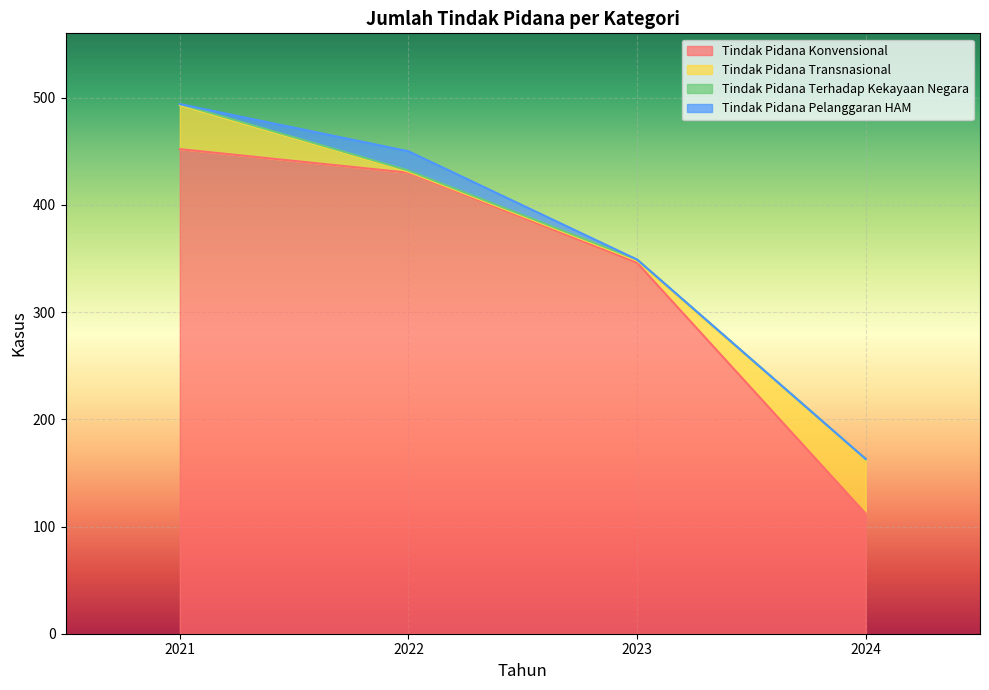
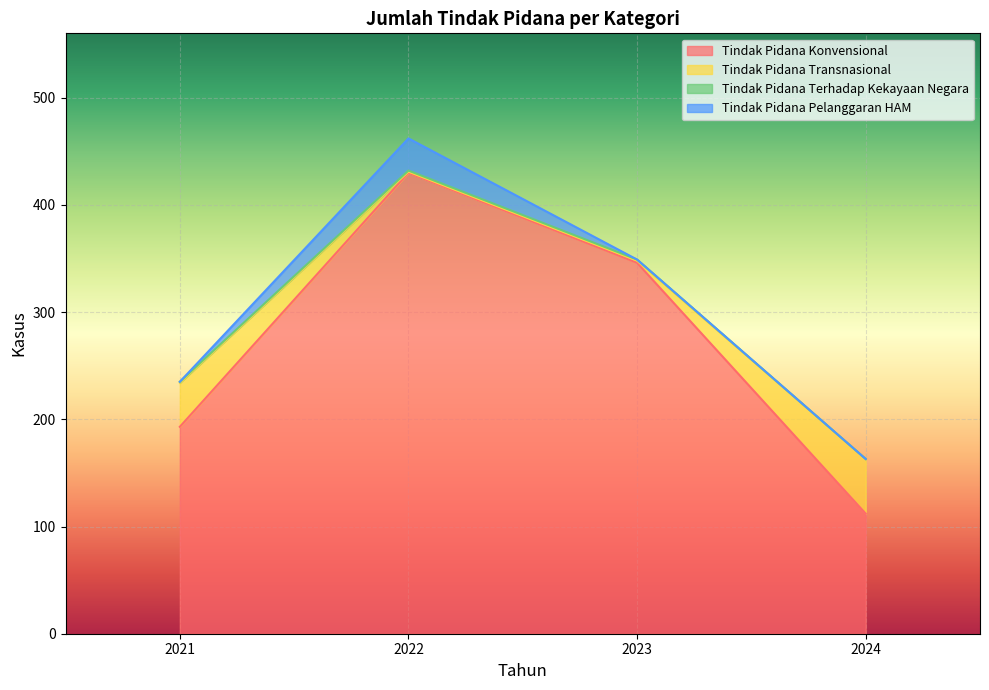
Tindak Pidana Konvensional, 2021: 452 -> 193
Tindak Pidana Pelanggaran HAM, 2022: 18 -> 30
